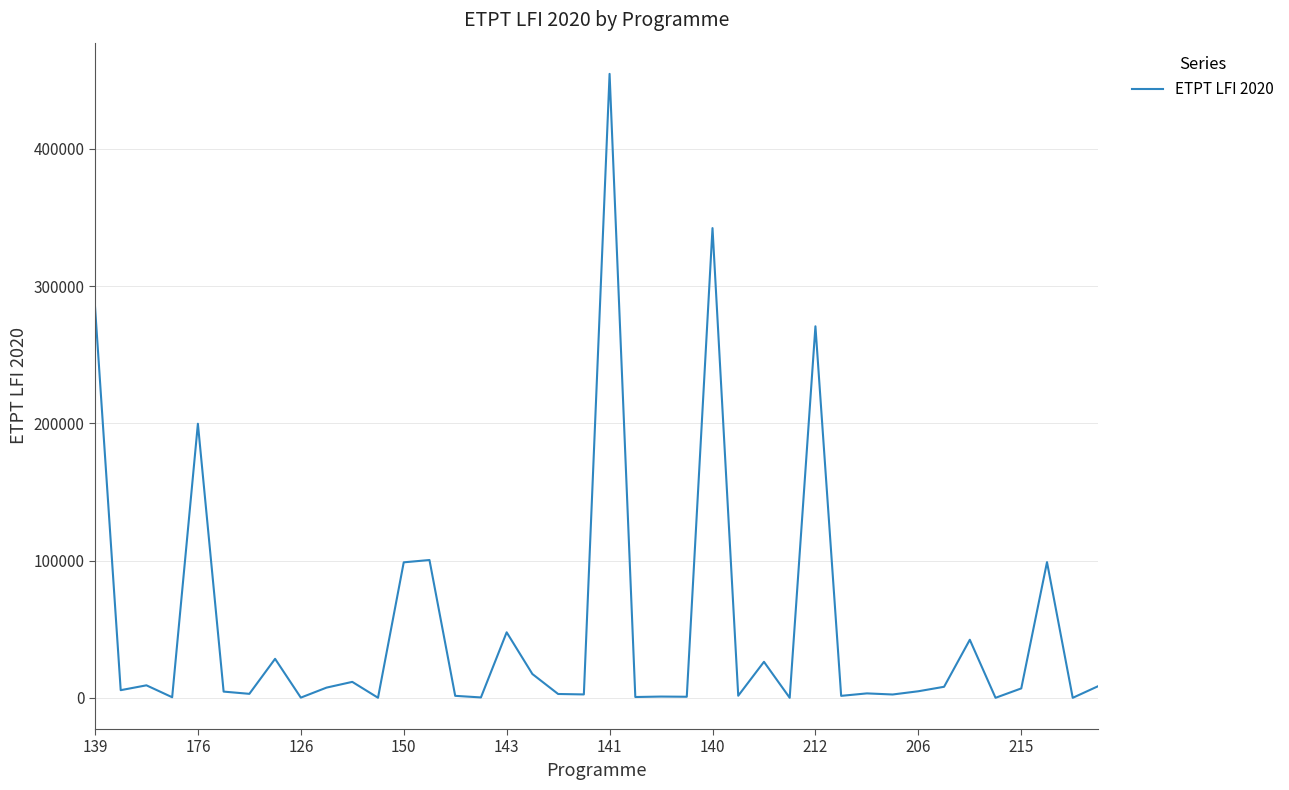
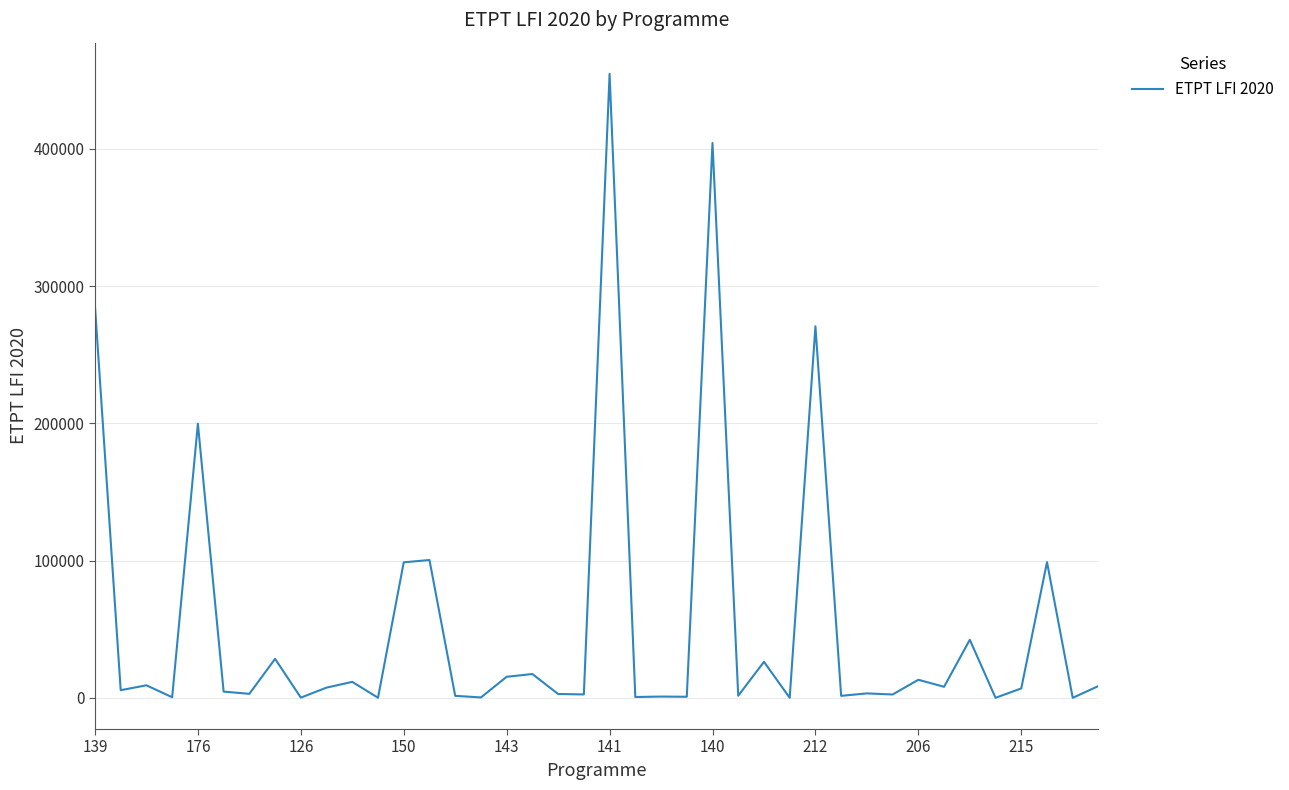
143: 48000 -> 15000
140: 342000 -> 404000
206: 5000 -> 13000
